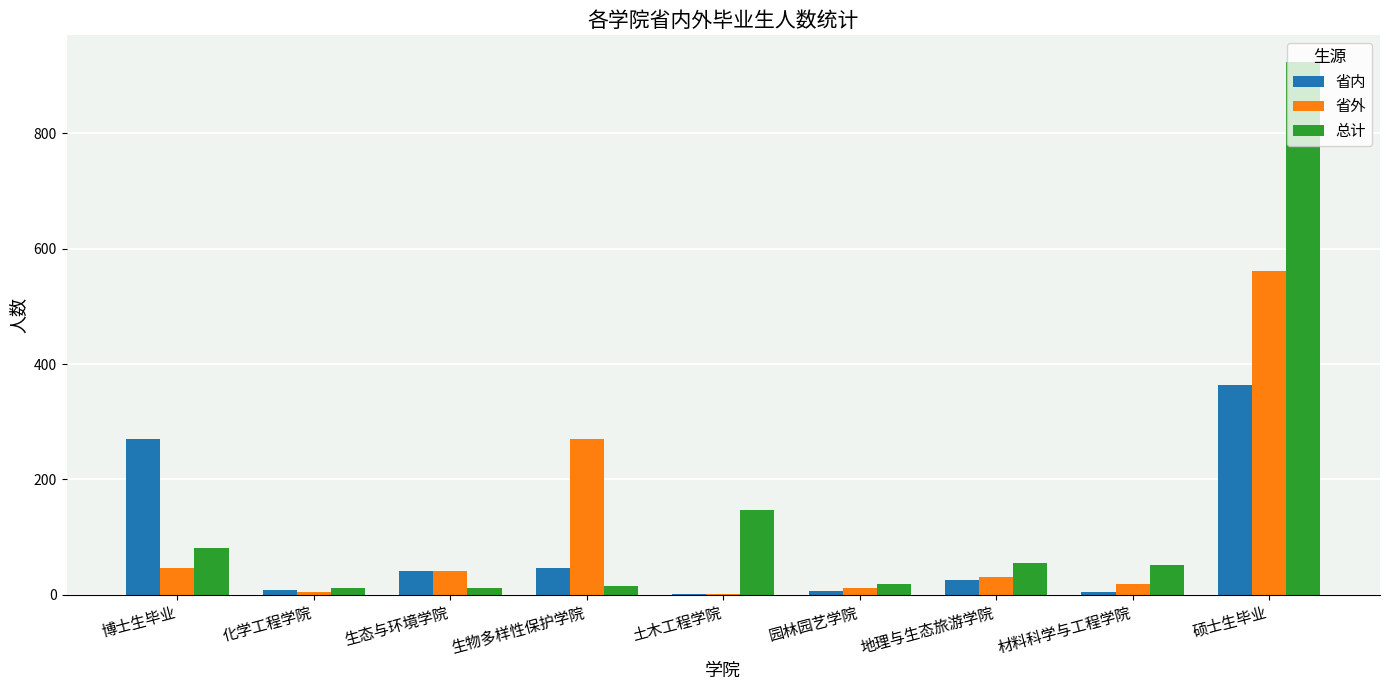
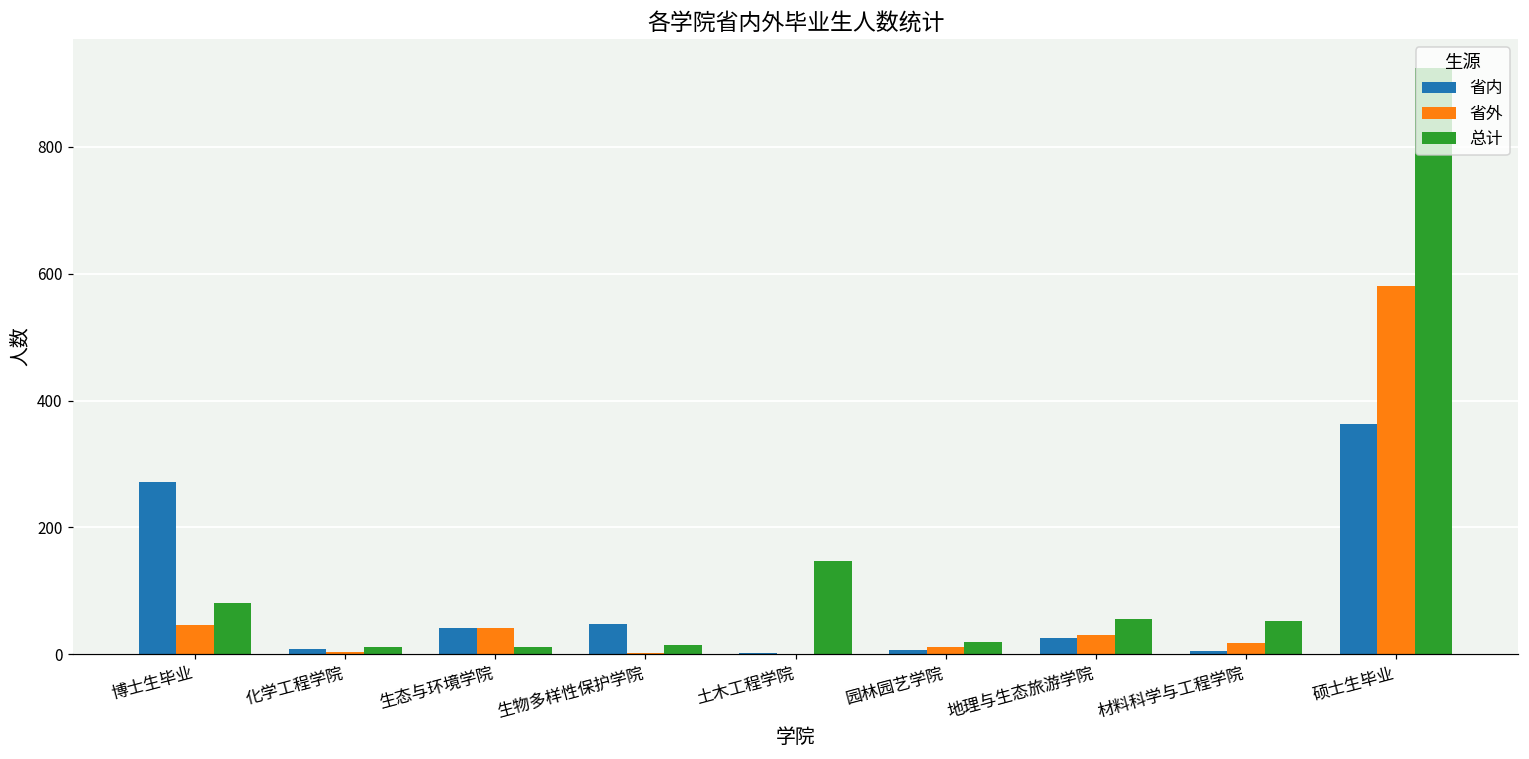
省外, 生物多样性保护学院: 270 -> 0
省外, 硕士生毕业: 560 -> 580
